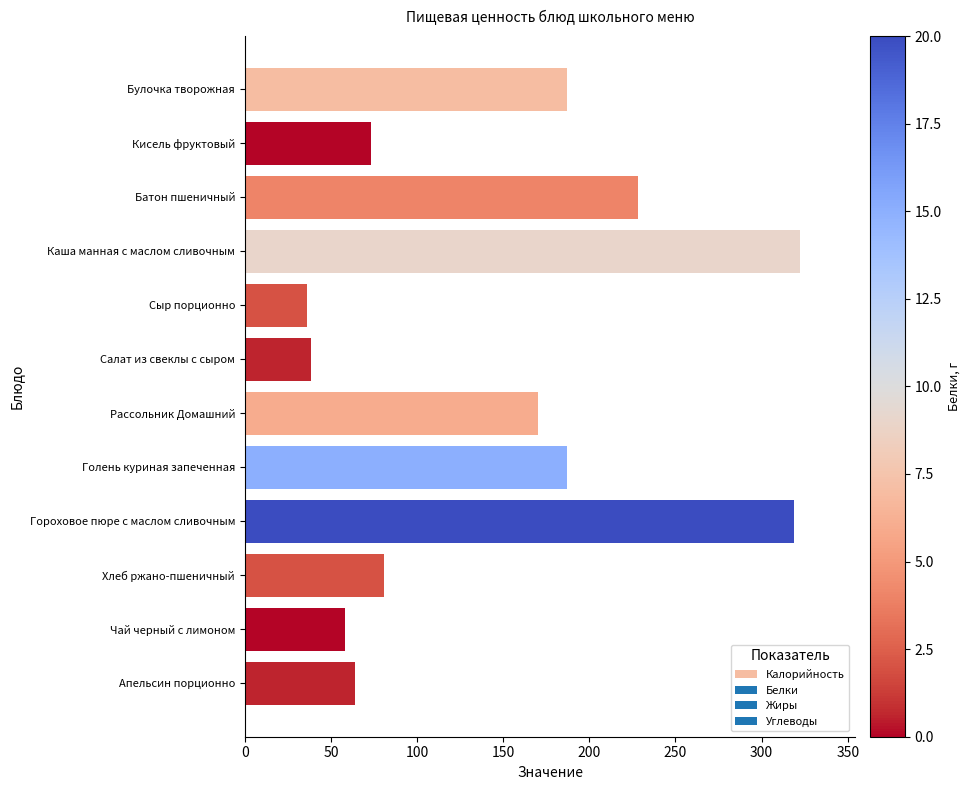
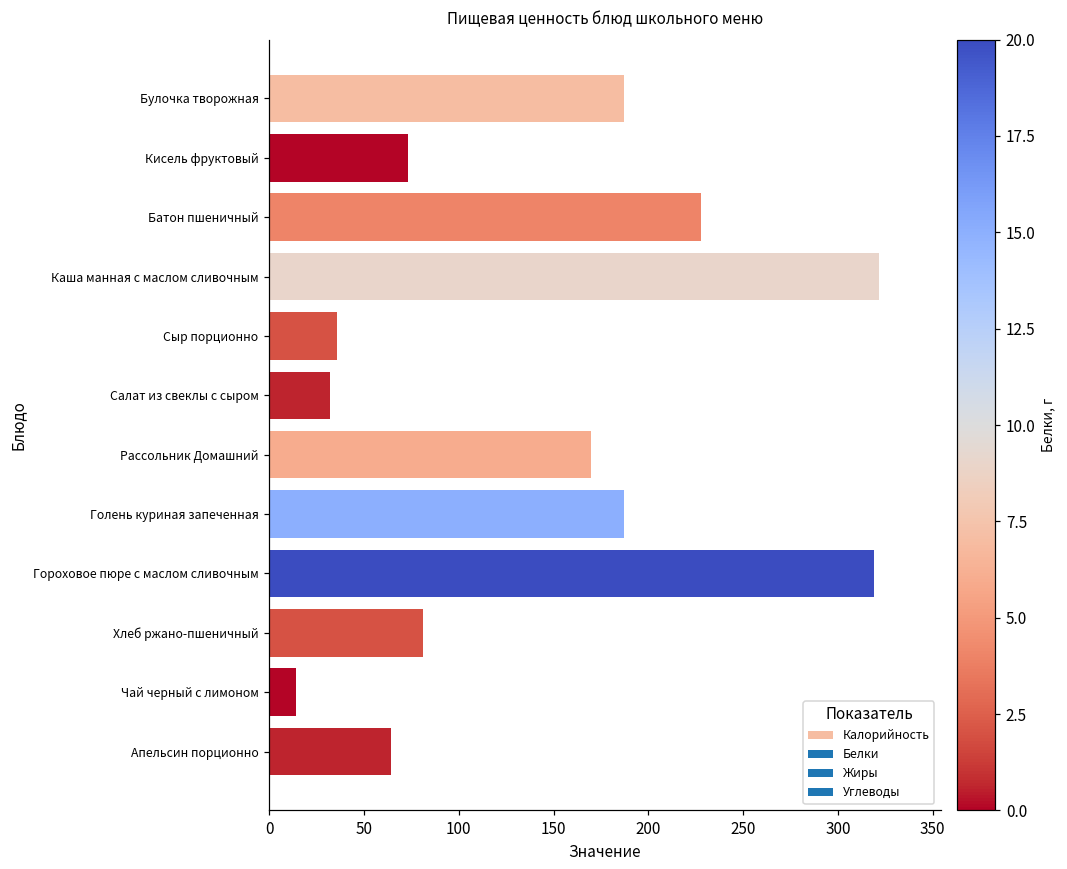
Салат из свеклы с сыром: 39 -> 32
Чай черный с лимоном: 58 -> 14
